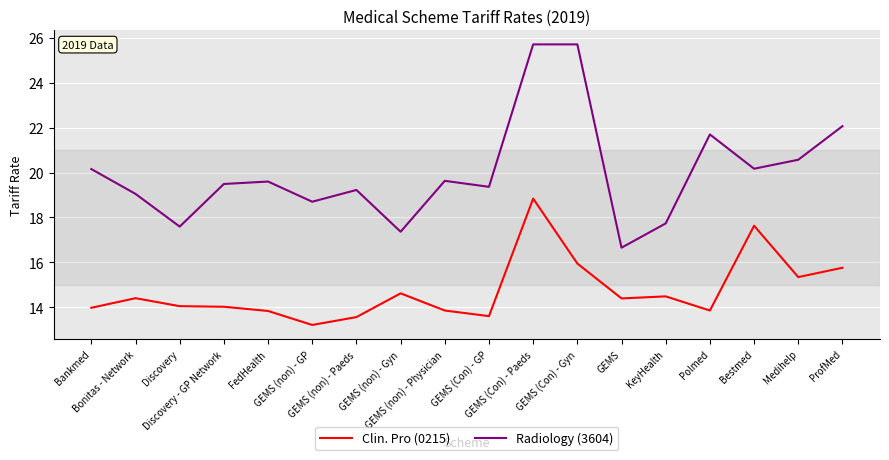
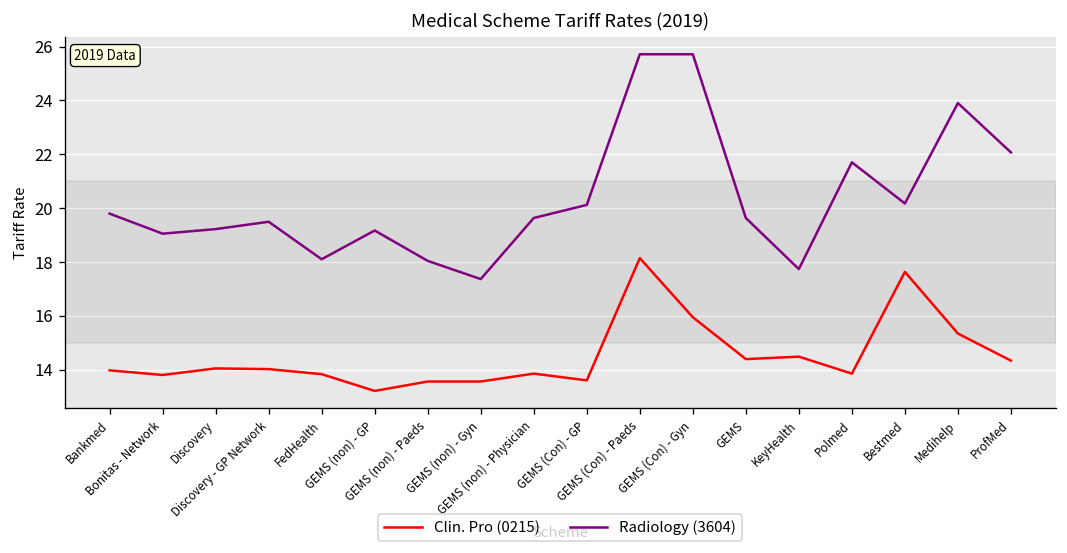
Radiology (3604), Bankmed: 20.2 -> 19.8
Clin. Pro (0215), Bonitas - Network: 14.4 -> 13.8
Radiology (3604), Discovery: 17.6 -> 19.2
Radiology (3604), FedHealth: 19.6 -> 18.1
Radiology (3604), GEMS (non) - GP: 18.7 -> 19.2
Radiology (3604), GEMS (non) - Paeds: 19.2 -> 18.0
Clin. Pro (0215), GEMS (non) - Gyn: 14.6 -> 13.6
Radiology (3604), GEMS (Con) - GP: 19.4 -> 20.1
Clin. Pro (0215), GEMS (Con) - Paeds: 18.8 -> 18.1
Radiology (3604), GEMS: 16.7 -> 19.6
Radiology (3604), Medihelp: 20.6 -> 23.9
Clin. Pro (0215), ProfMed: 15.8 -> 14.3
